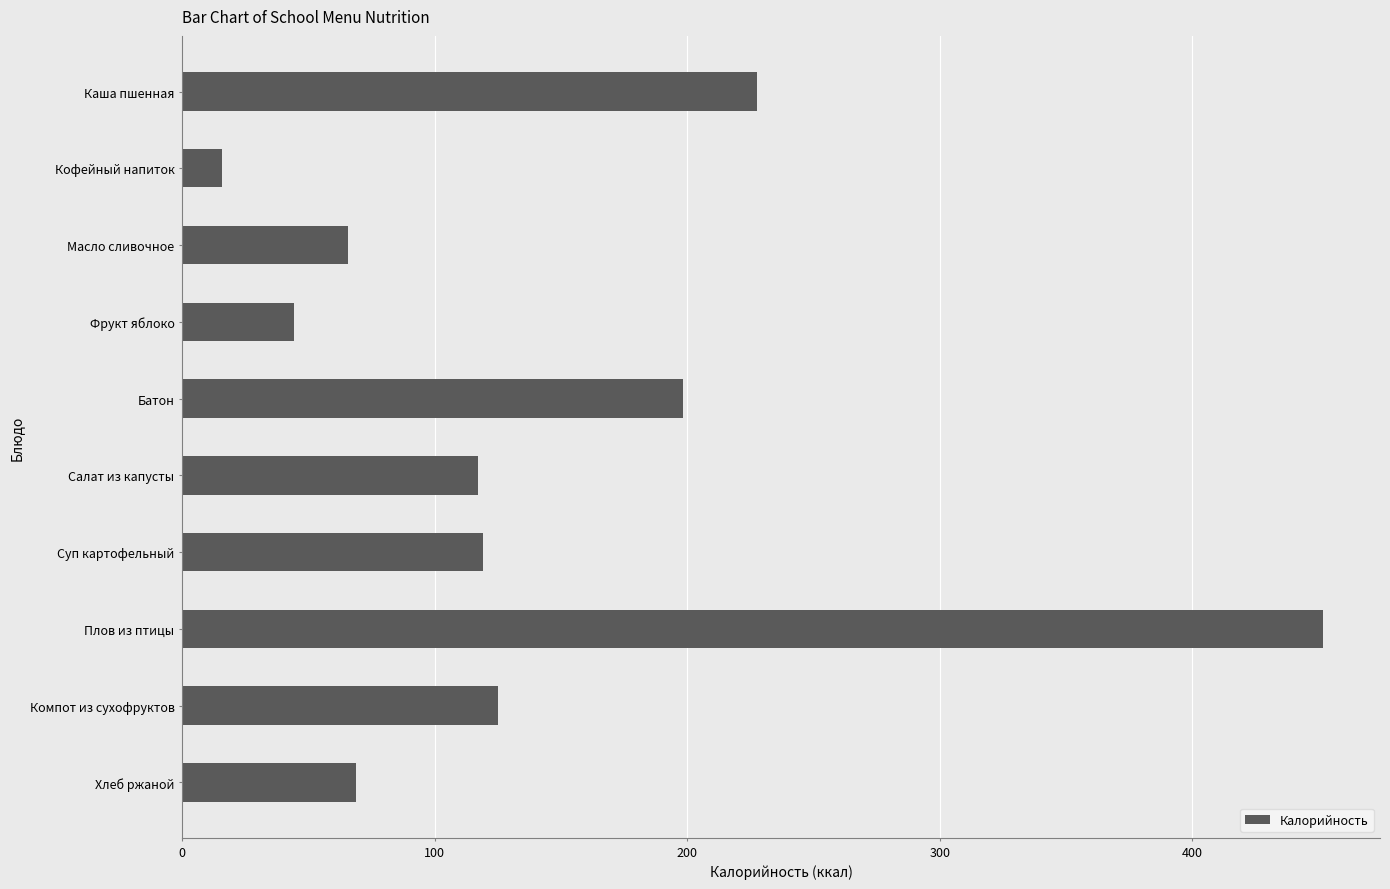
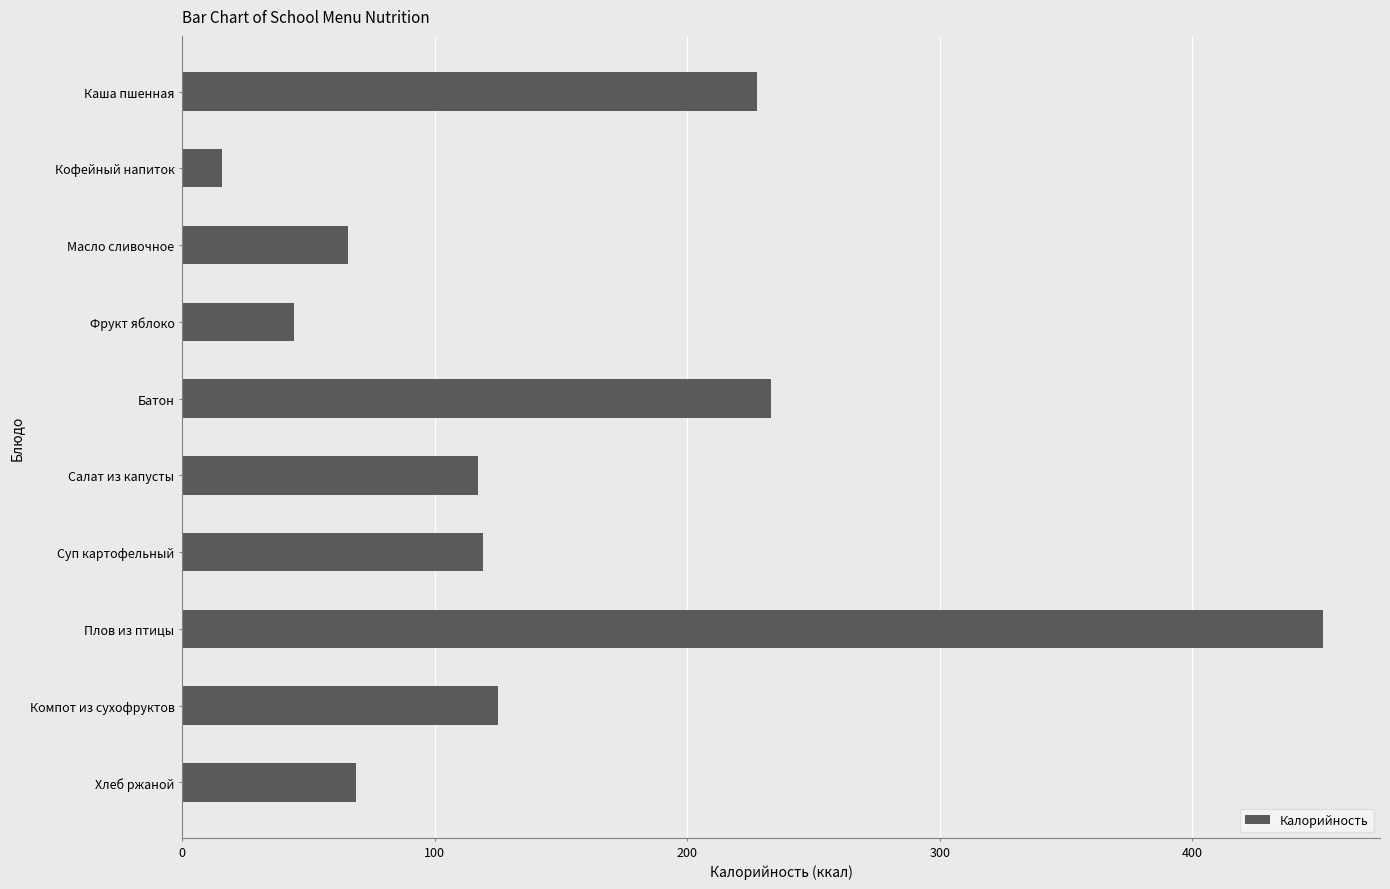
Батон: 198 -> 233
